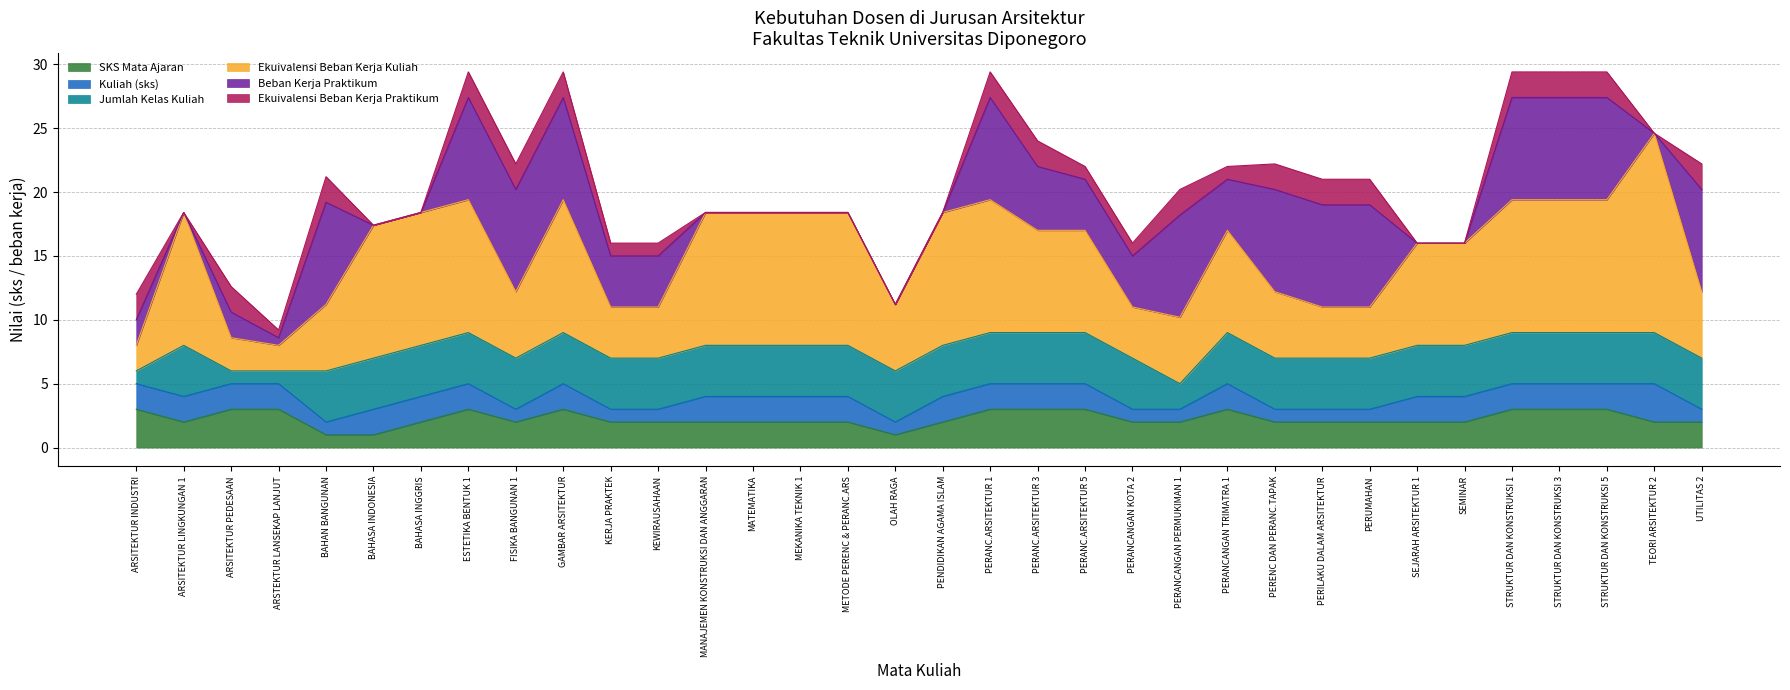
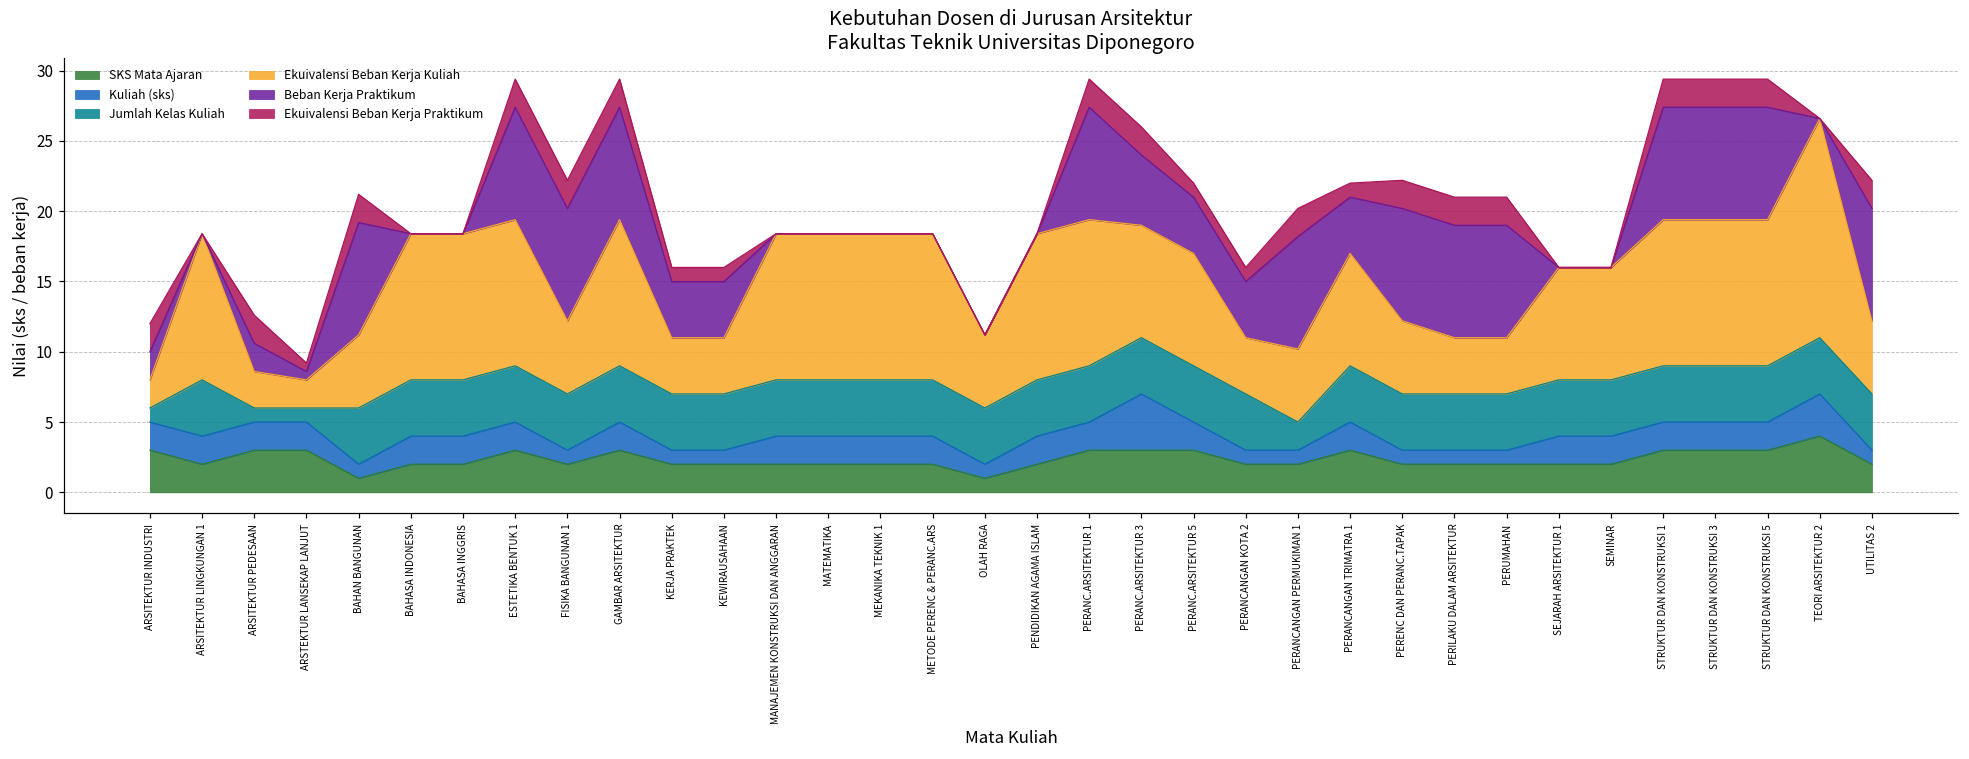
SKS Mata Ajaran, BAHASA INDONESIA: 1 -> 2
Kuliah (sks), PERANC.ARSITEKTUR 3: 2 -> 4
SKS Mata Ajaran, TEORI ARSITEKTUR 2: 2 -> 4
